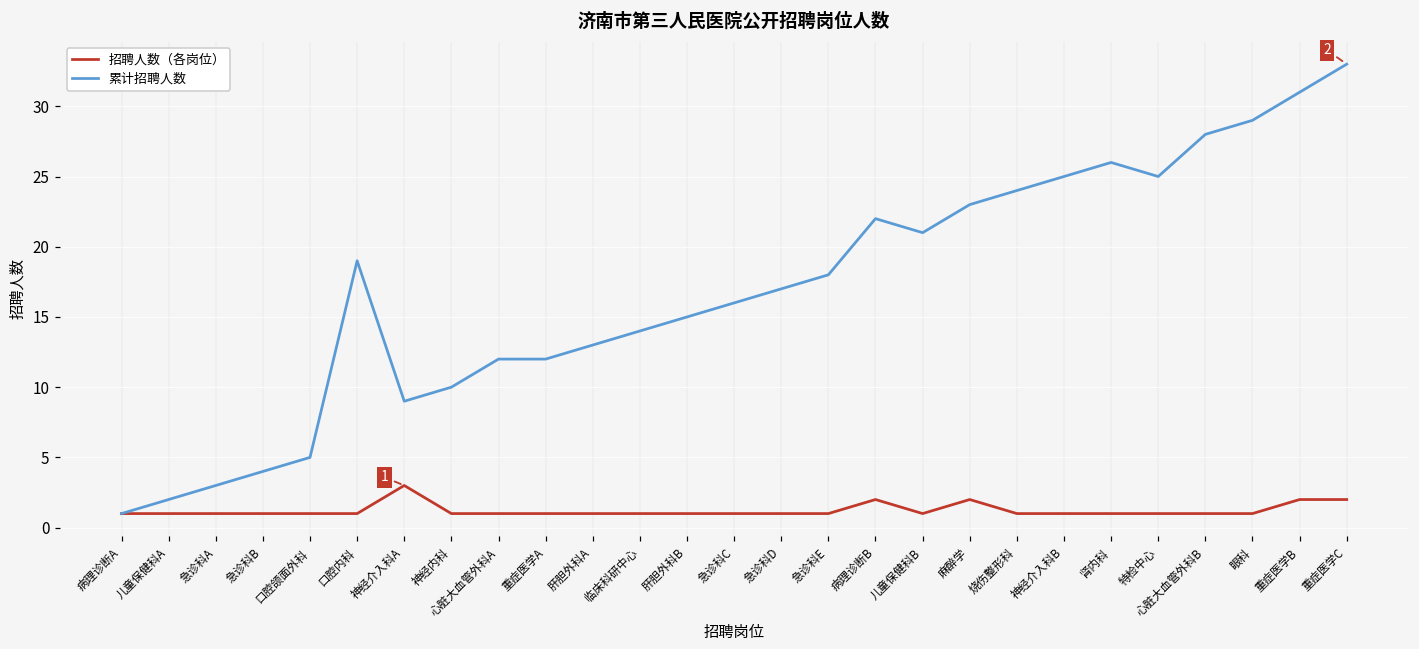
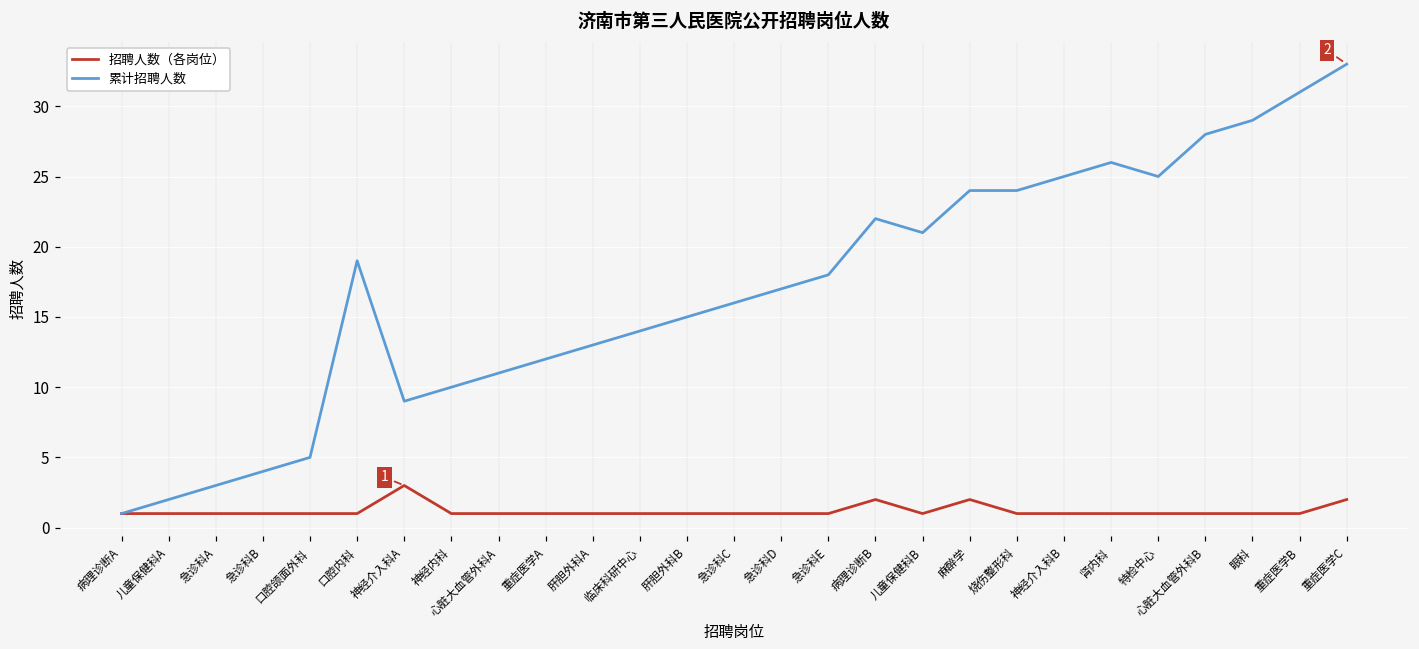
累计招聘人数, 心脏大血管外科A: 12 -> 11
累计招聘人数, 麻醉学: 23 -> 24
招聘人数（各岗位）, 重症医学B: 2 -> 1
